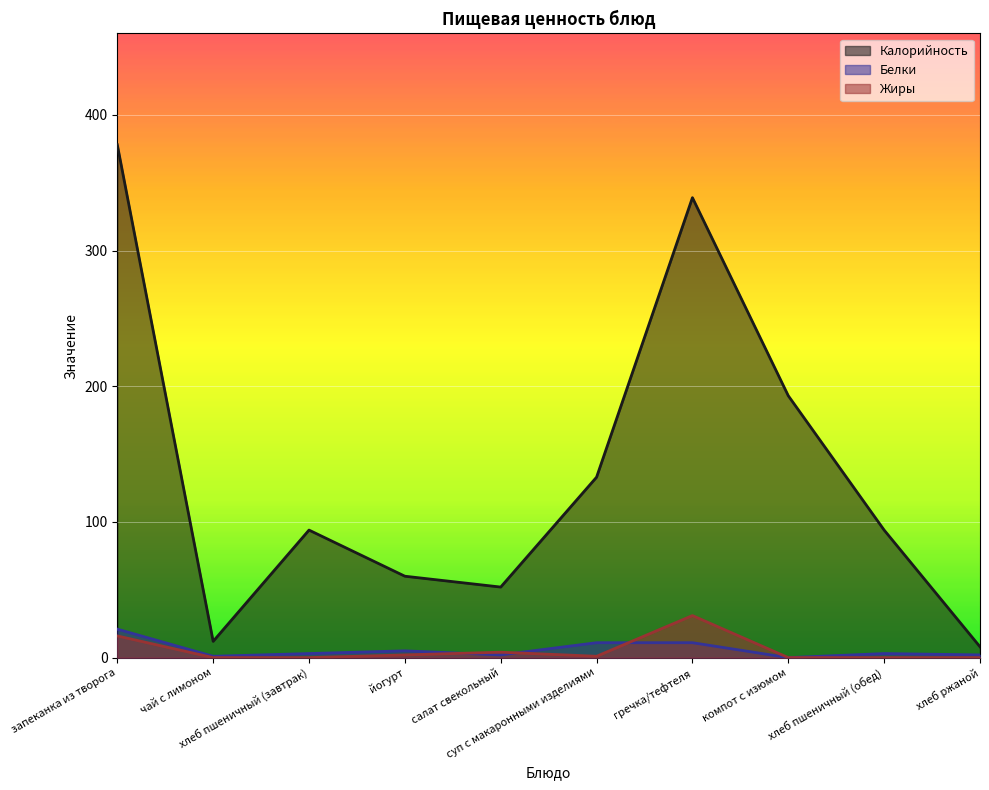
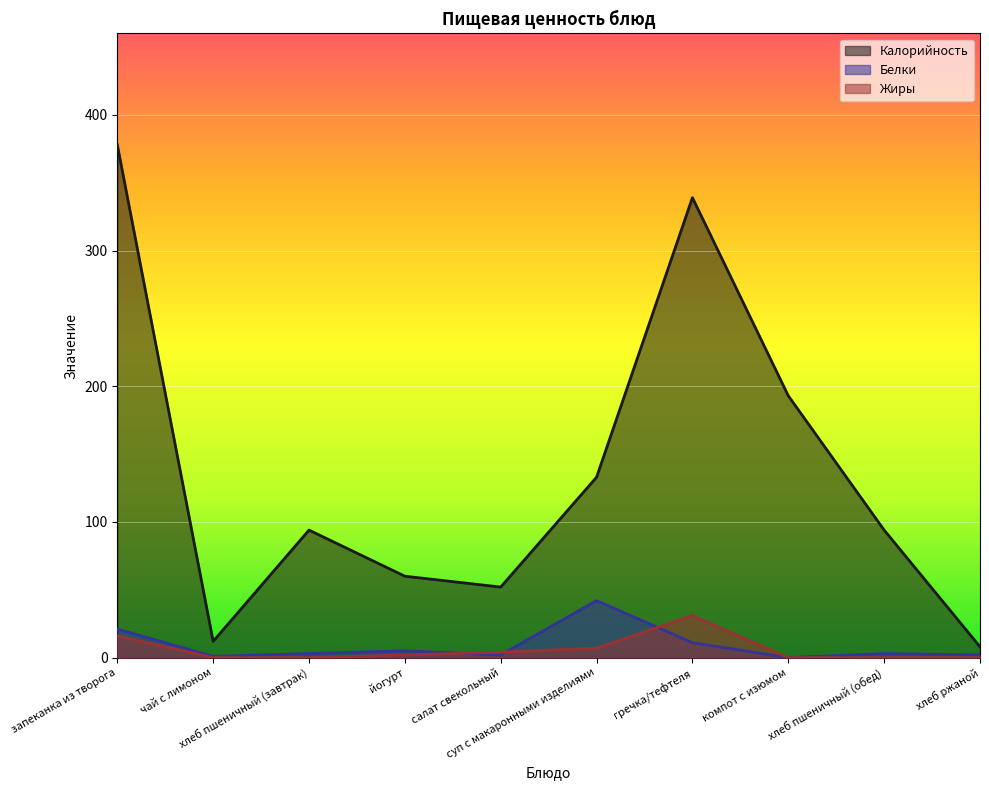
Белки, суп с макаронными изделиями: 11 -> 42
Жиры, суп с макаронными изделиями: 1 -> 7
